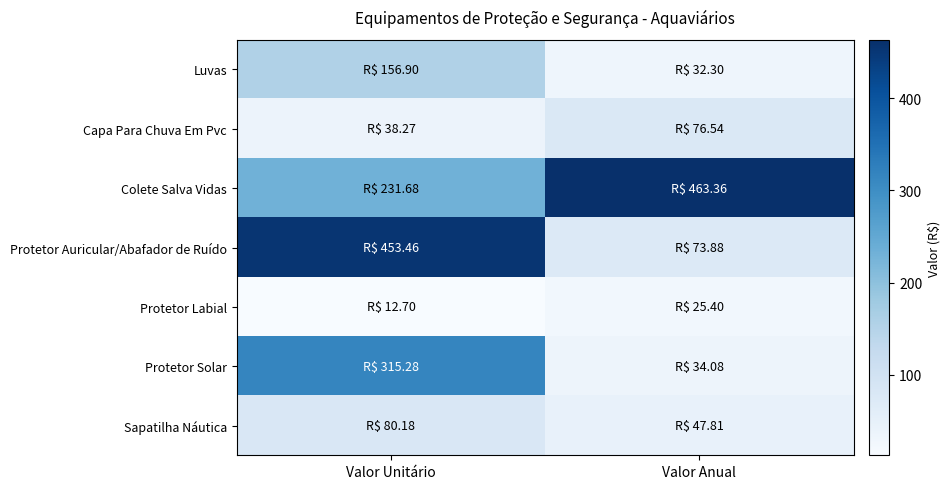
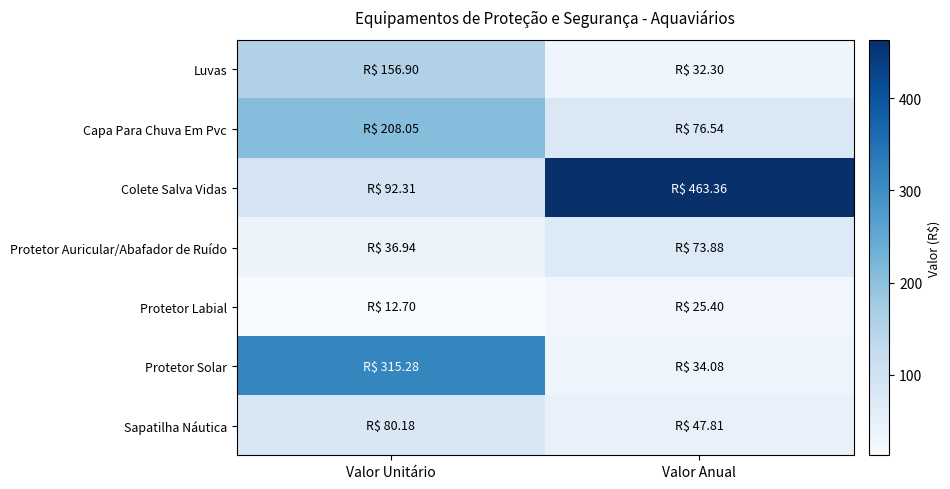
Capa Para Chuva Em Pvc, Valor Unitário: 38.27 -> 208.05
Colete Salva Vidas, Valor Unitário: 231.68 -> 92.31
Protetor Auricular/Abafador de Ruído, Valor Unitário: 453.46 -> 36.94
